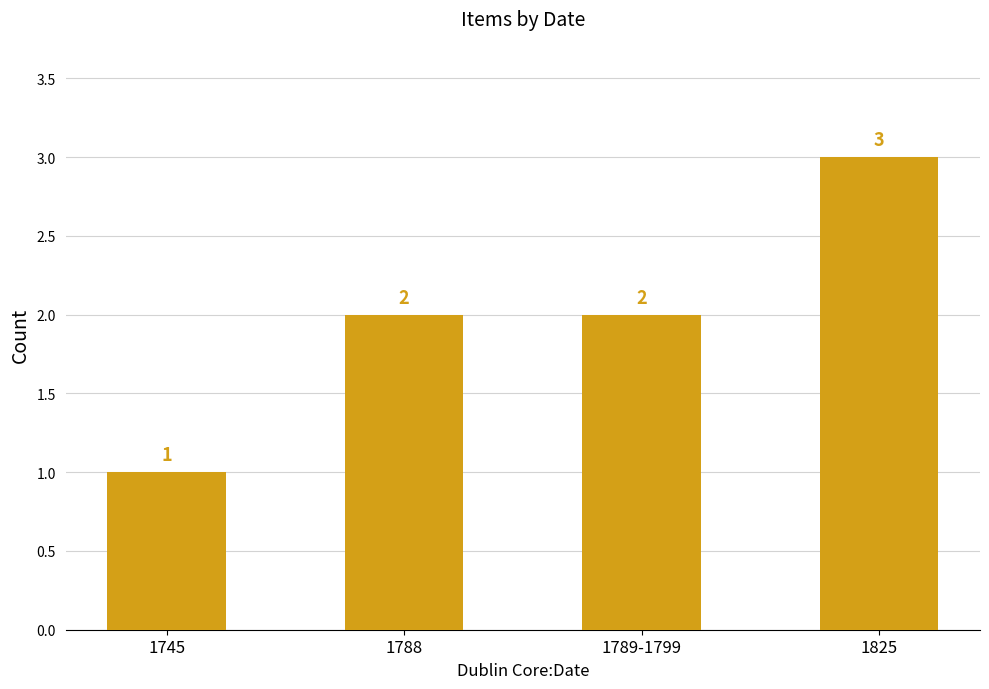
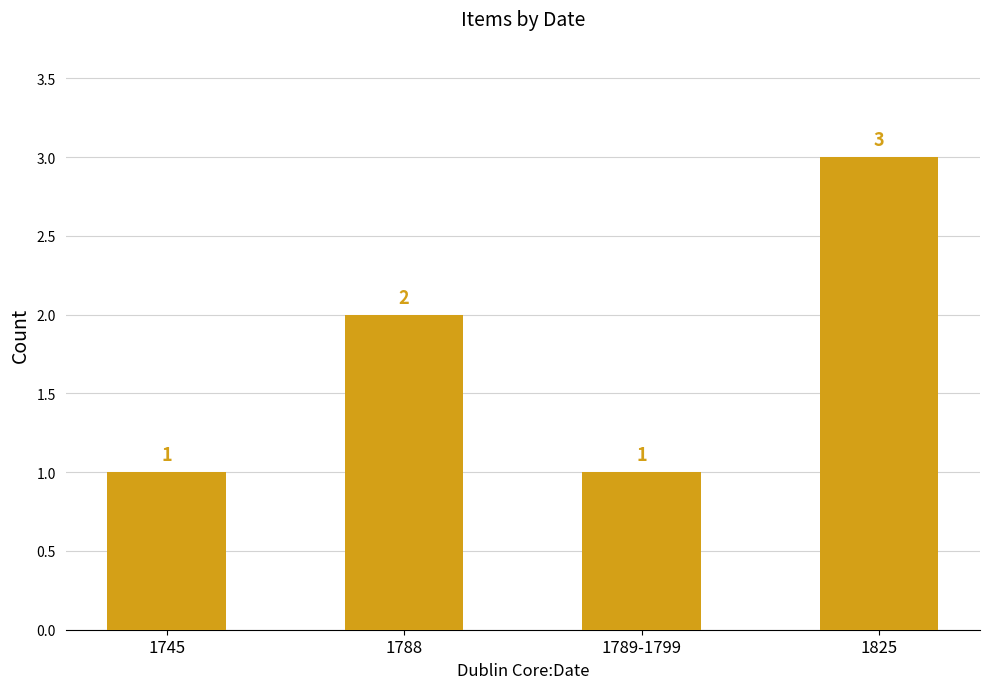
1789-1799: 2 -> 1
